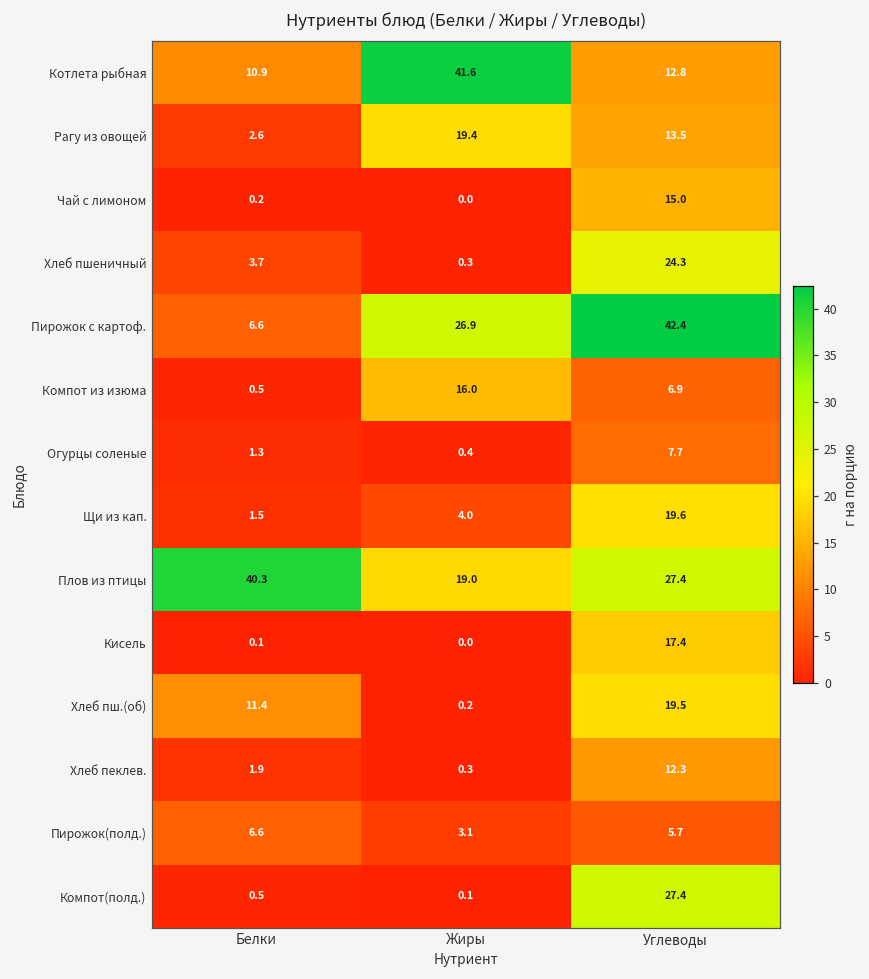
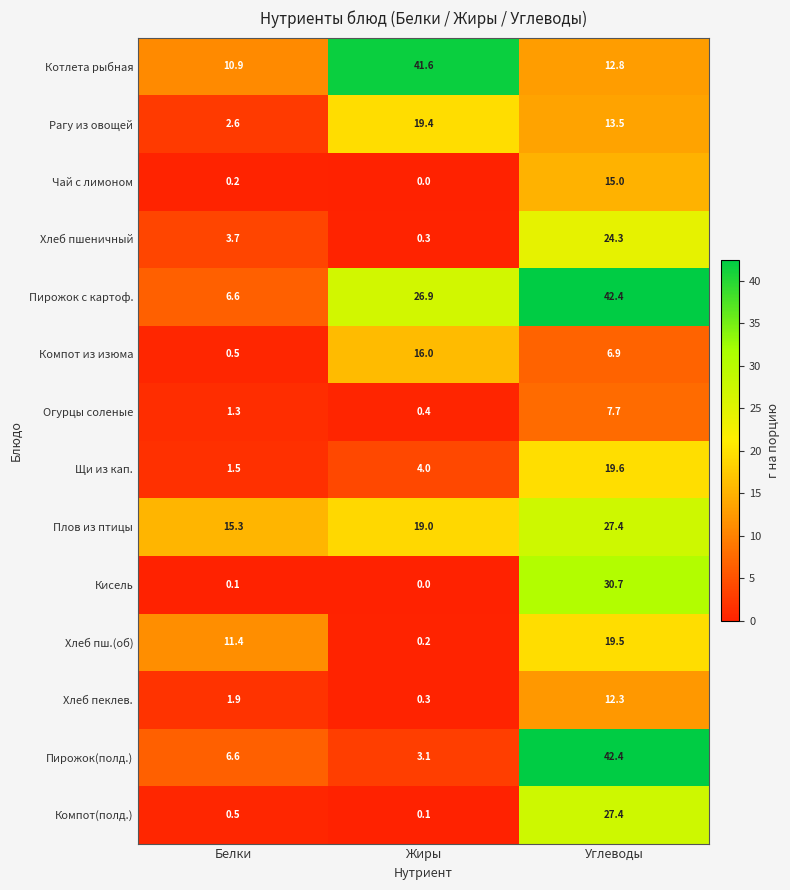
Плов из птицы, Белки: 40.3 -> 15.3
Кисель, Углеводы: 17.4 -> 30.7
Пирожок(полд.), Углеводы: 5.7 -> 42.4
